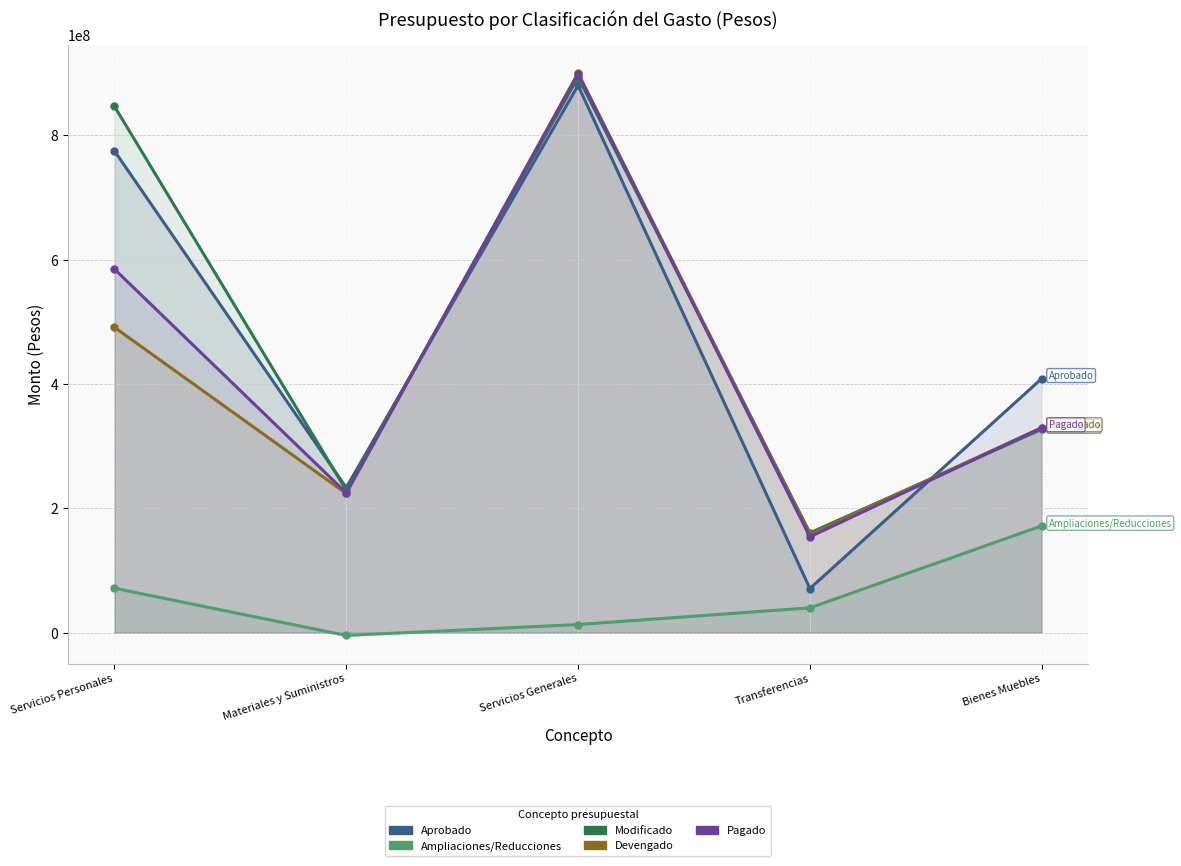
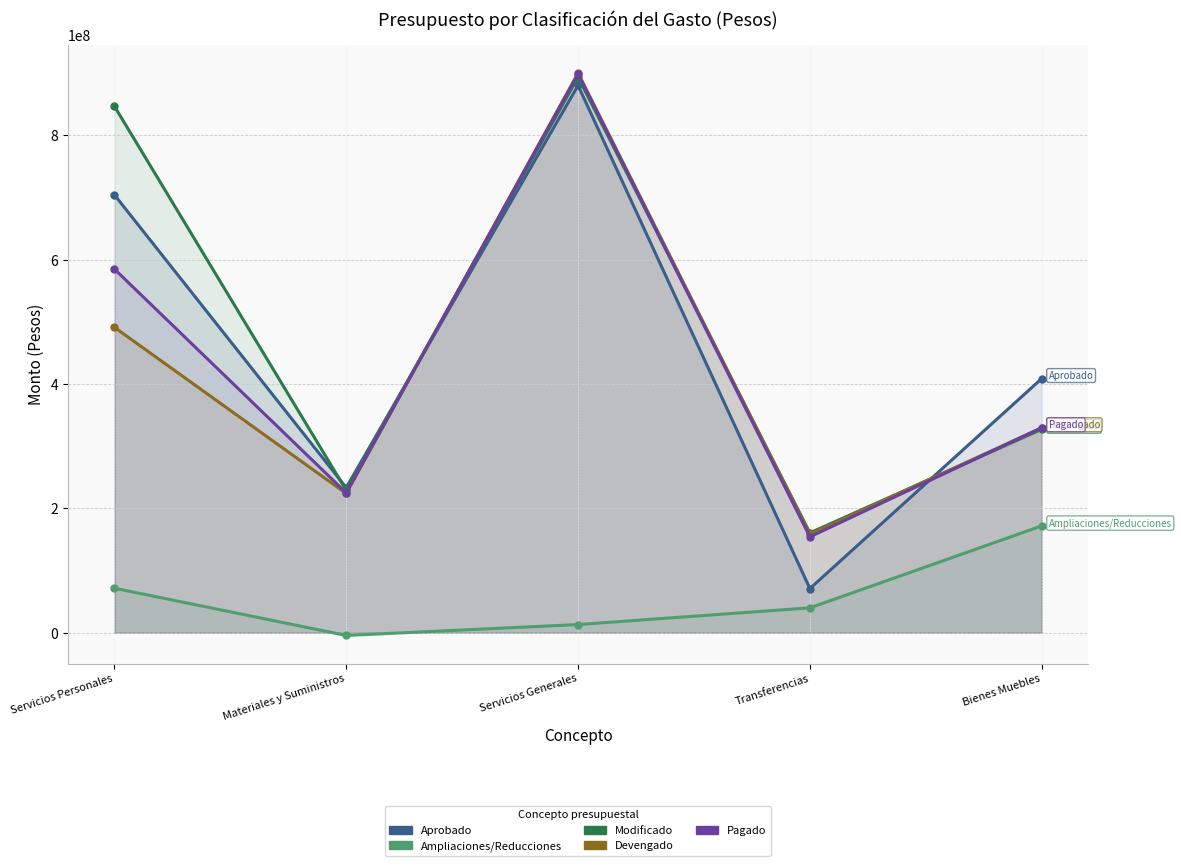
Aprobado, Servicios Personales: 780000000 -> 700000000
